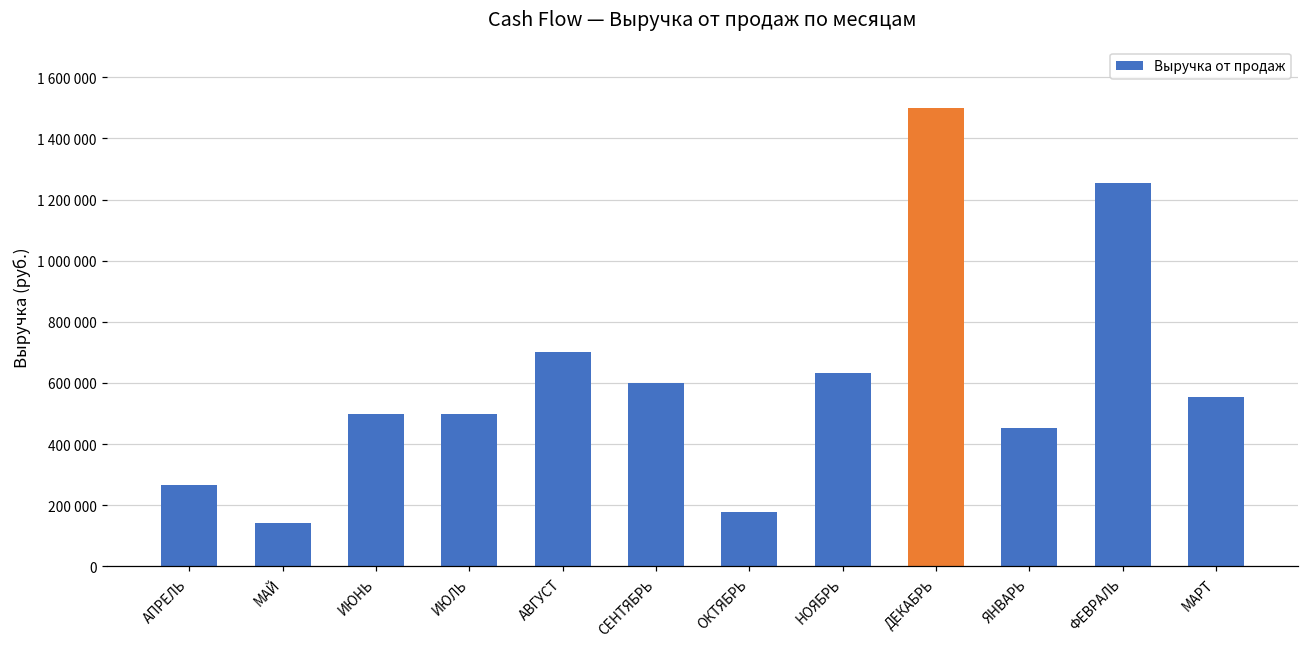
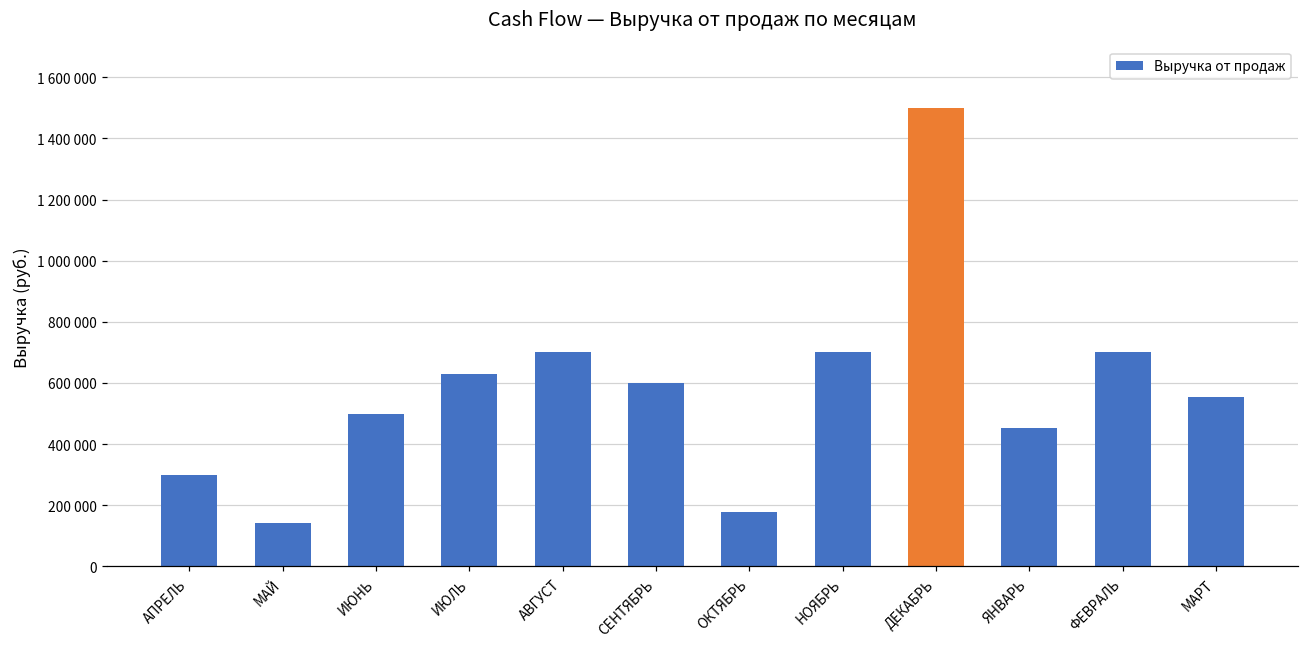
АПРЕЛЬ: 260000 -> 300000
ИЮЛЬ: 500000 -> 630000
НОЯБРЬ: 630000 -> 700000
ФЕВРАЛЬ: 1250000 -> 700000
